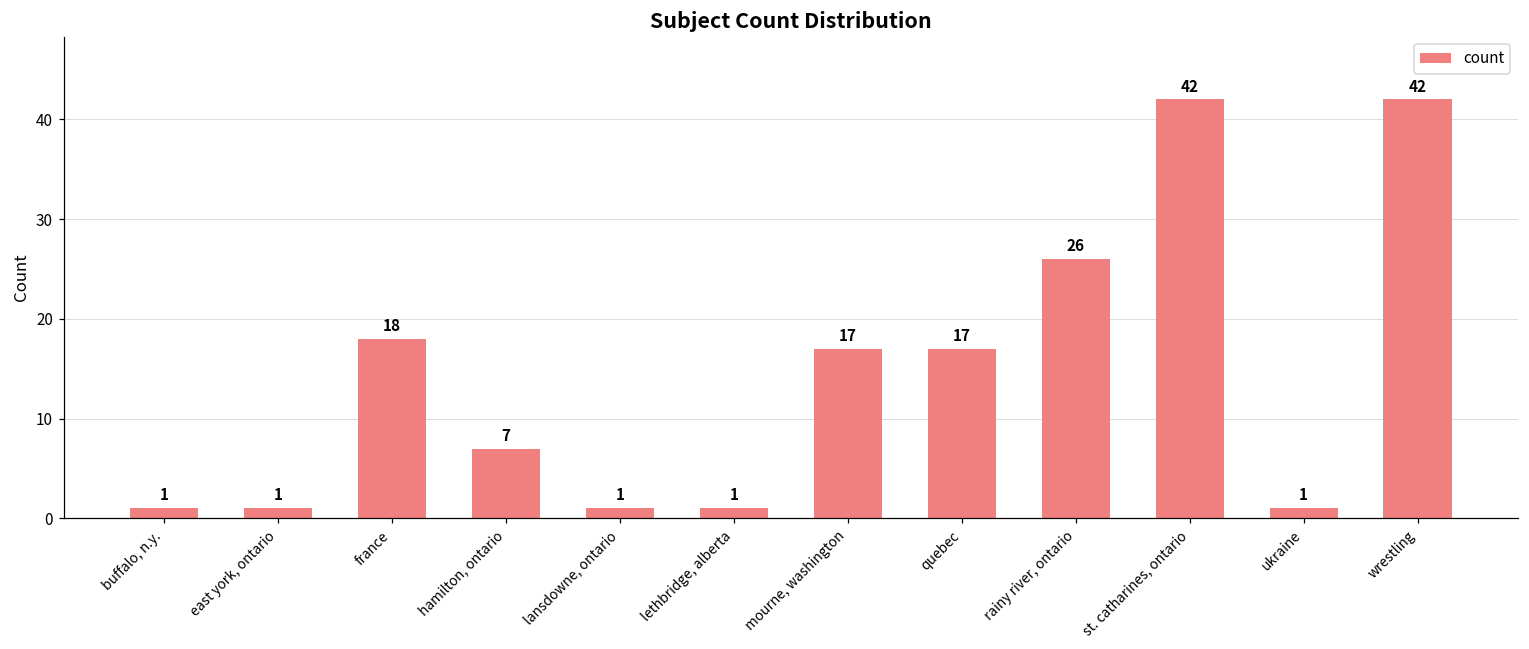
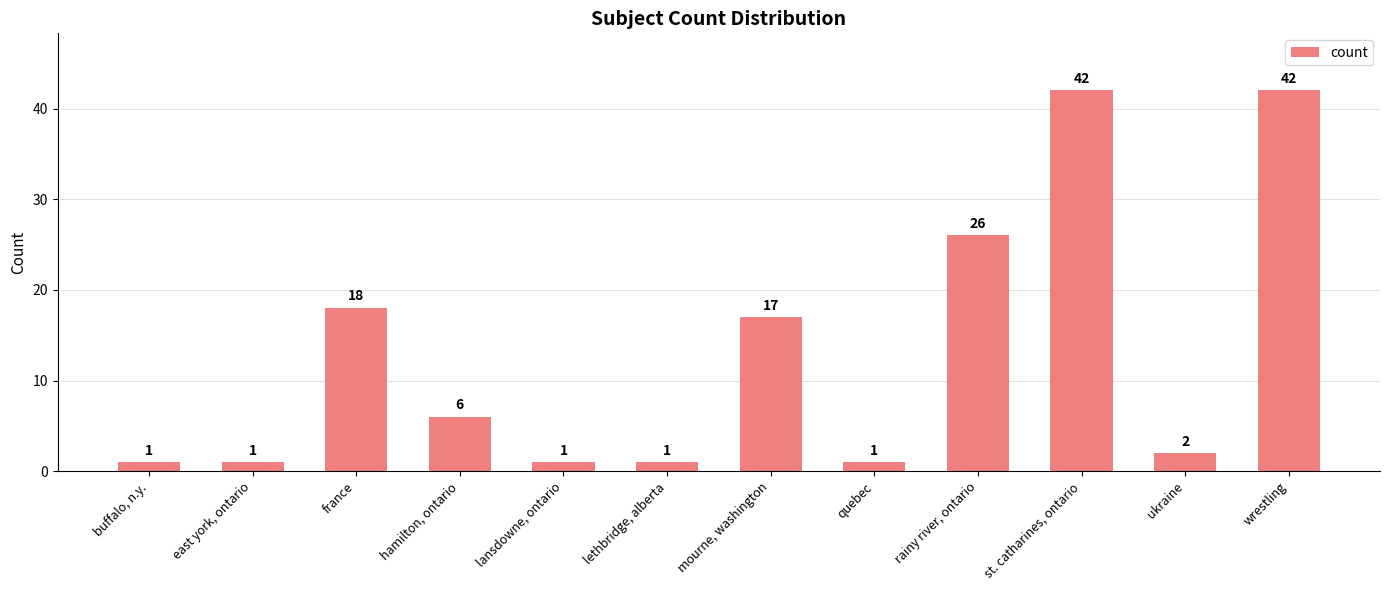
hamilton, ontario: 7 -> 6
quebec: 17 -> 1
ukraine: 1 -> 2
